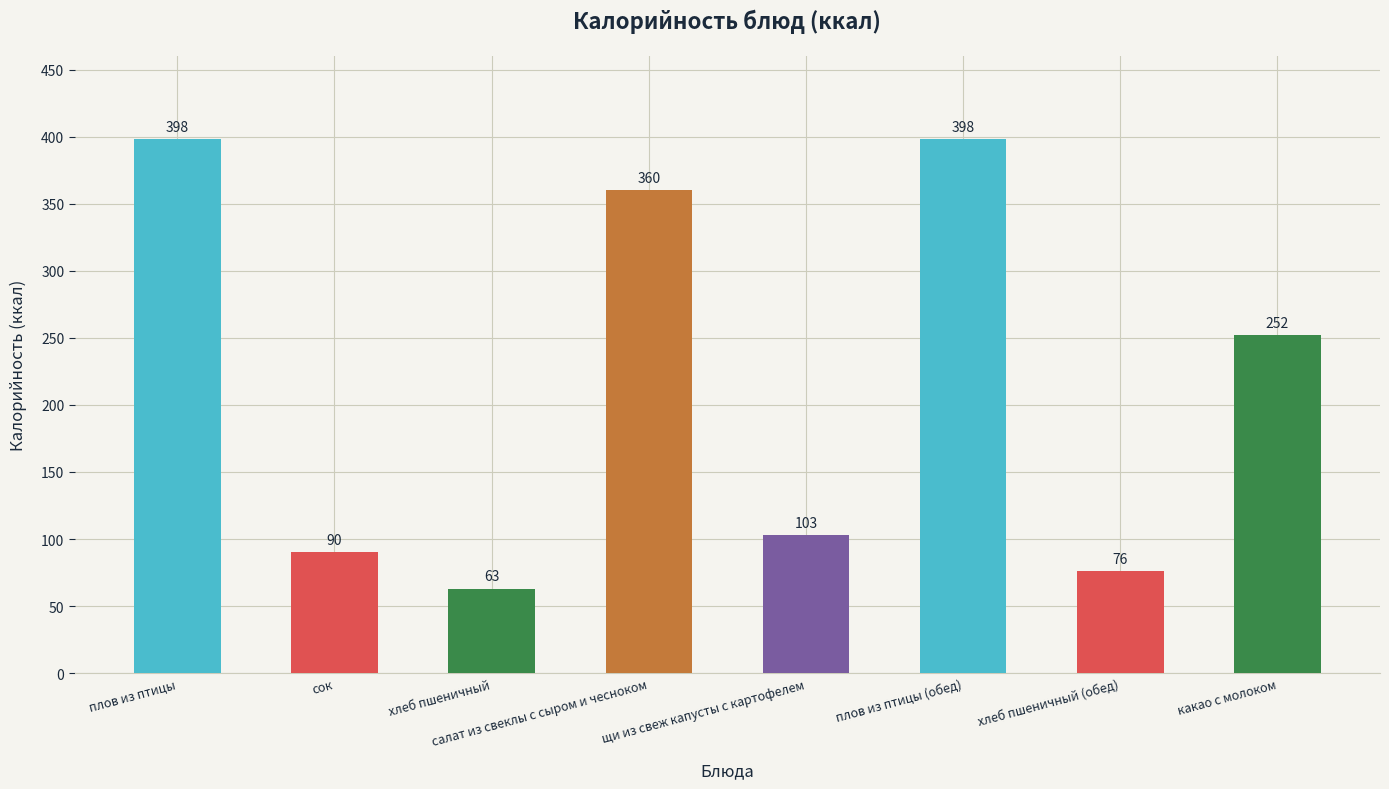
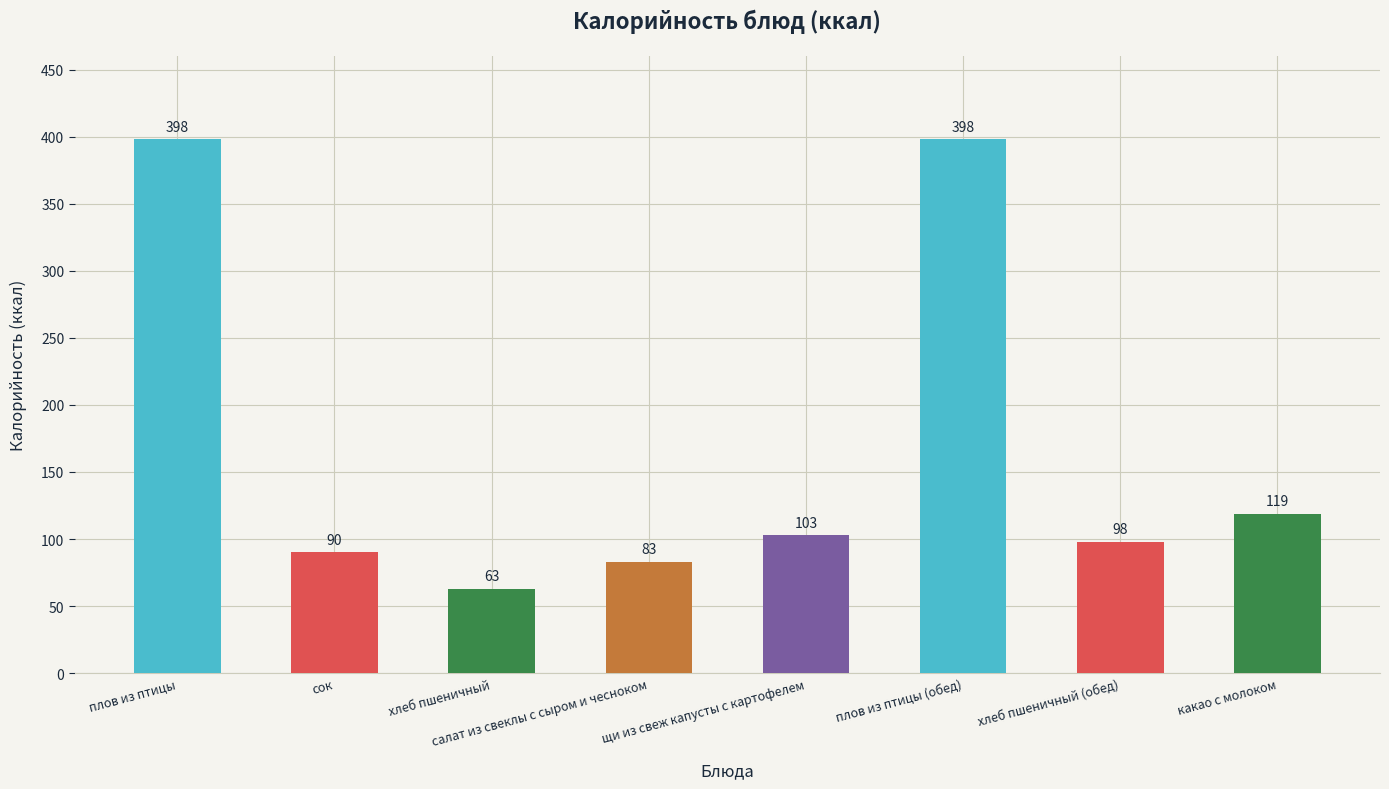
салат из свеклы с сыром и чесноком: 360 -> 83
хлеб пшеничный (обед): 76 -> 98
какао с молоком: 252 -> 119
